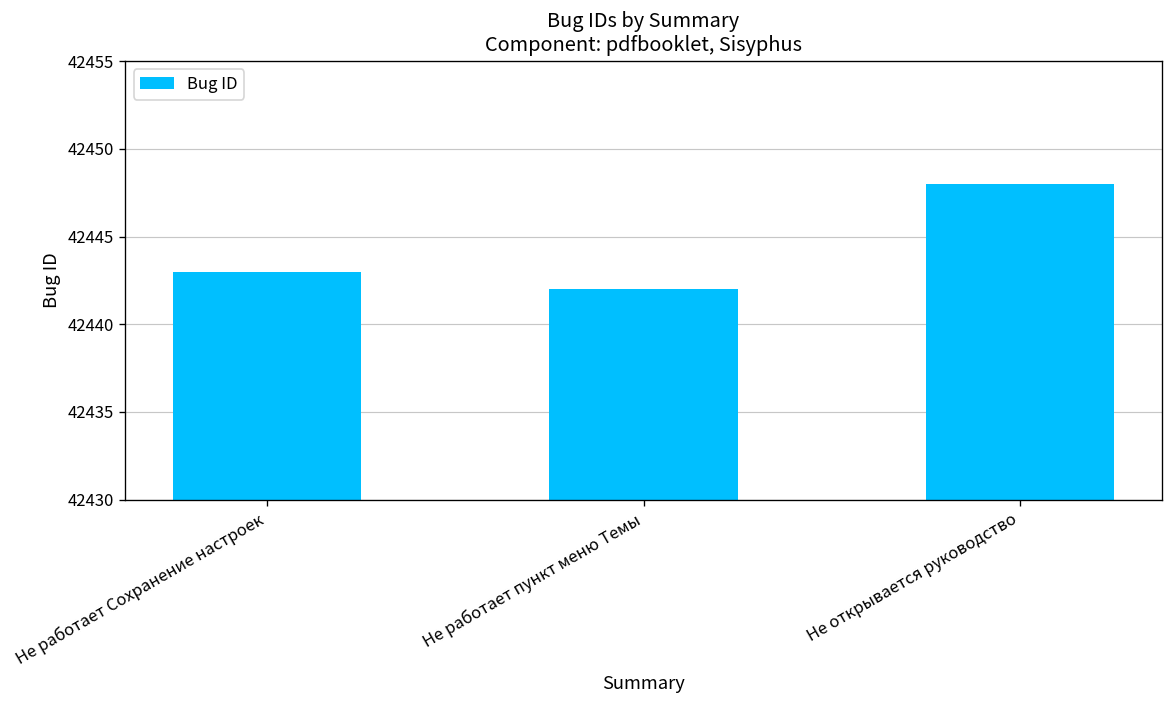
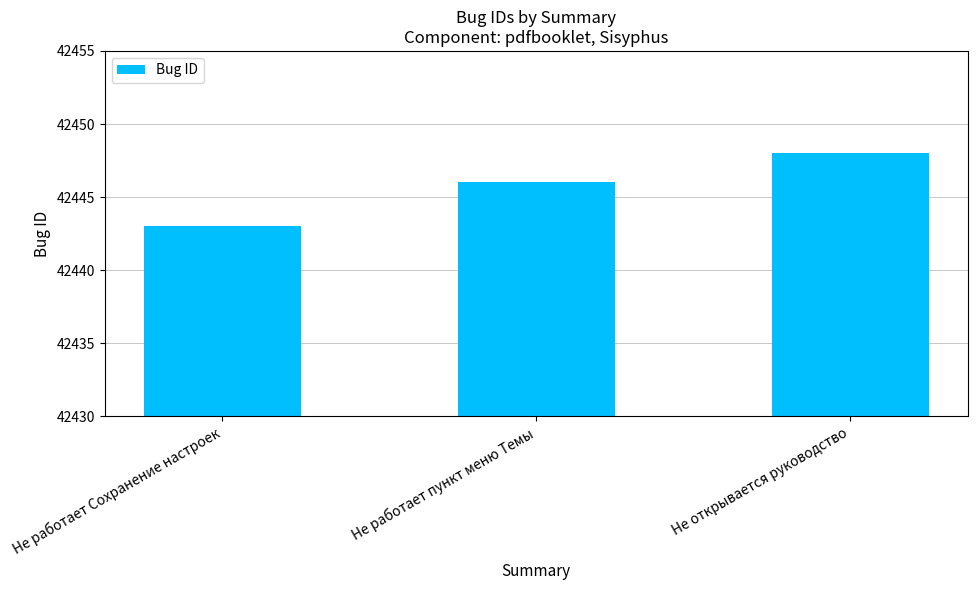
Не работает пункт меню Темы: 42442 -> 42446
